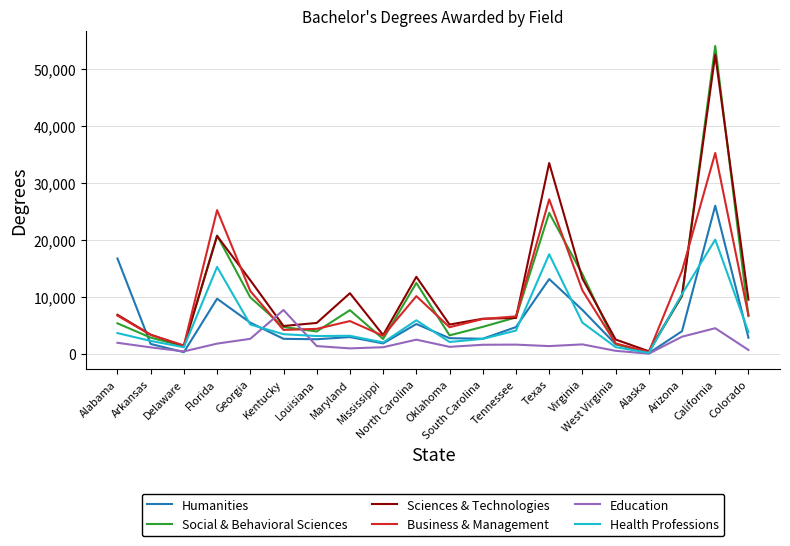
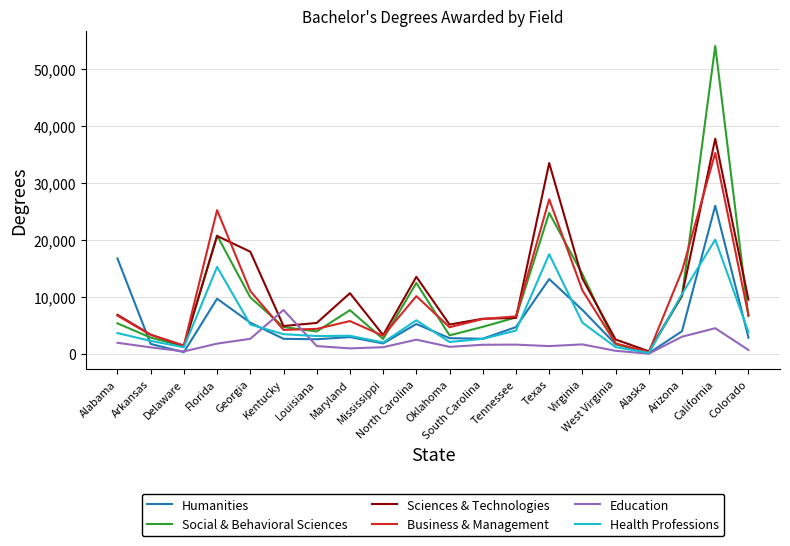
Sciences & Technologies, Georgia: 13,000 -> 18,000
Sciences & Technologies, California: 52,000 -> 38,000
